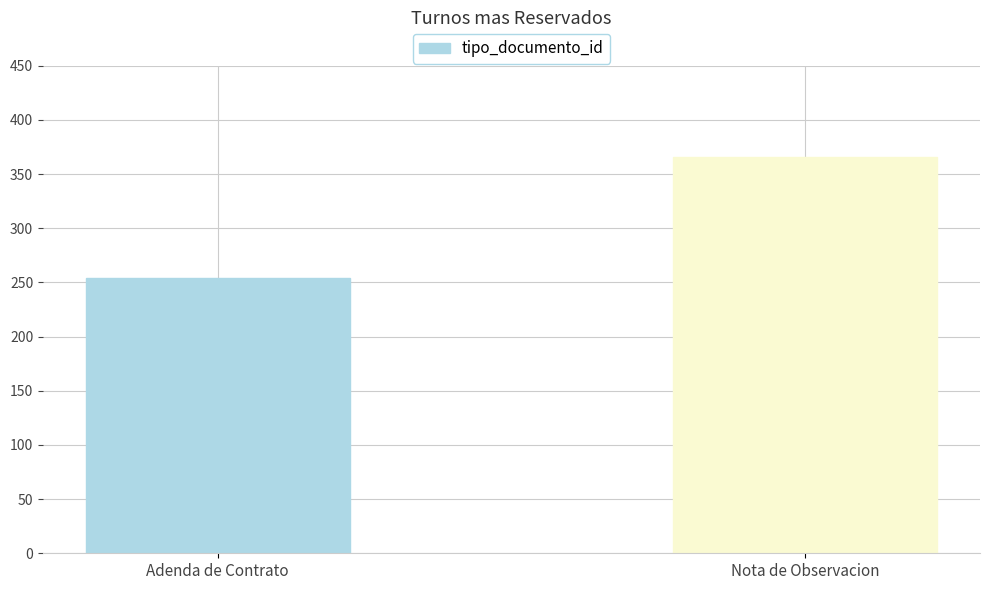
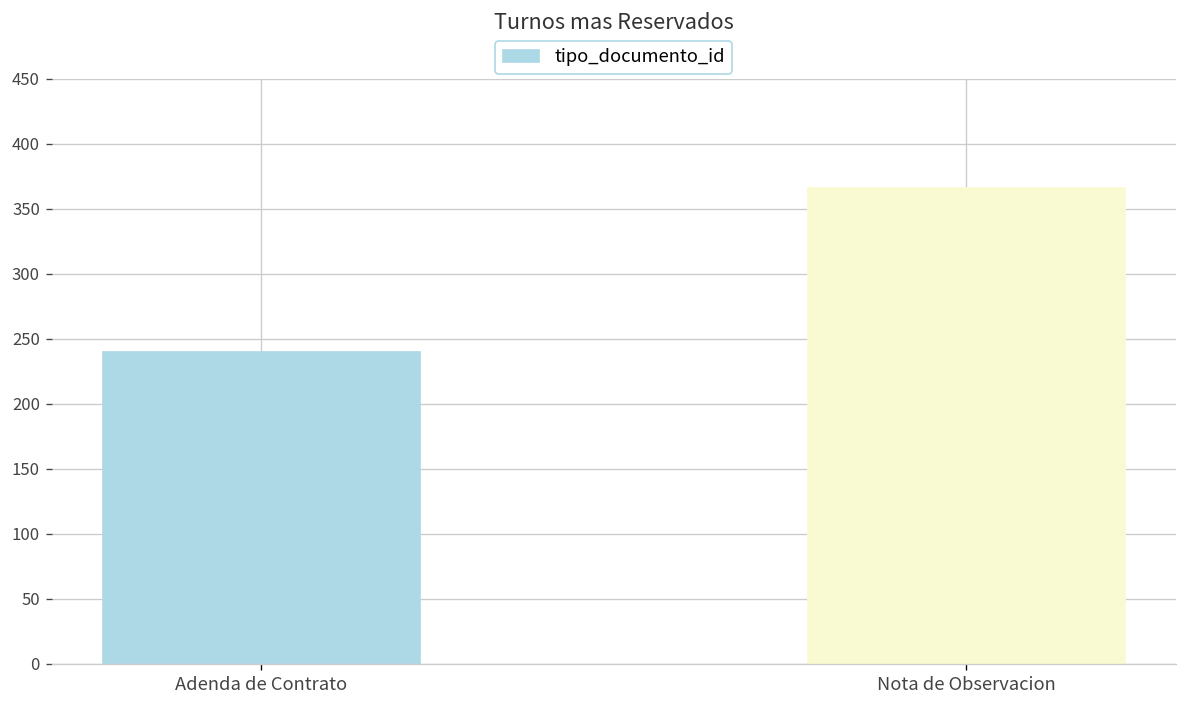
Adenda de Contrato: 254 -> 240
